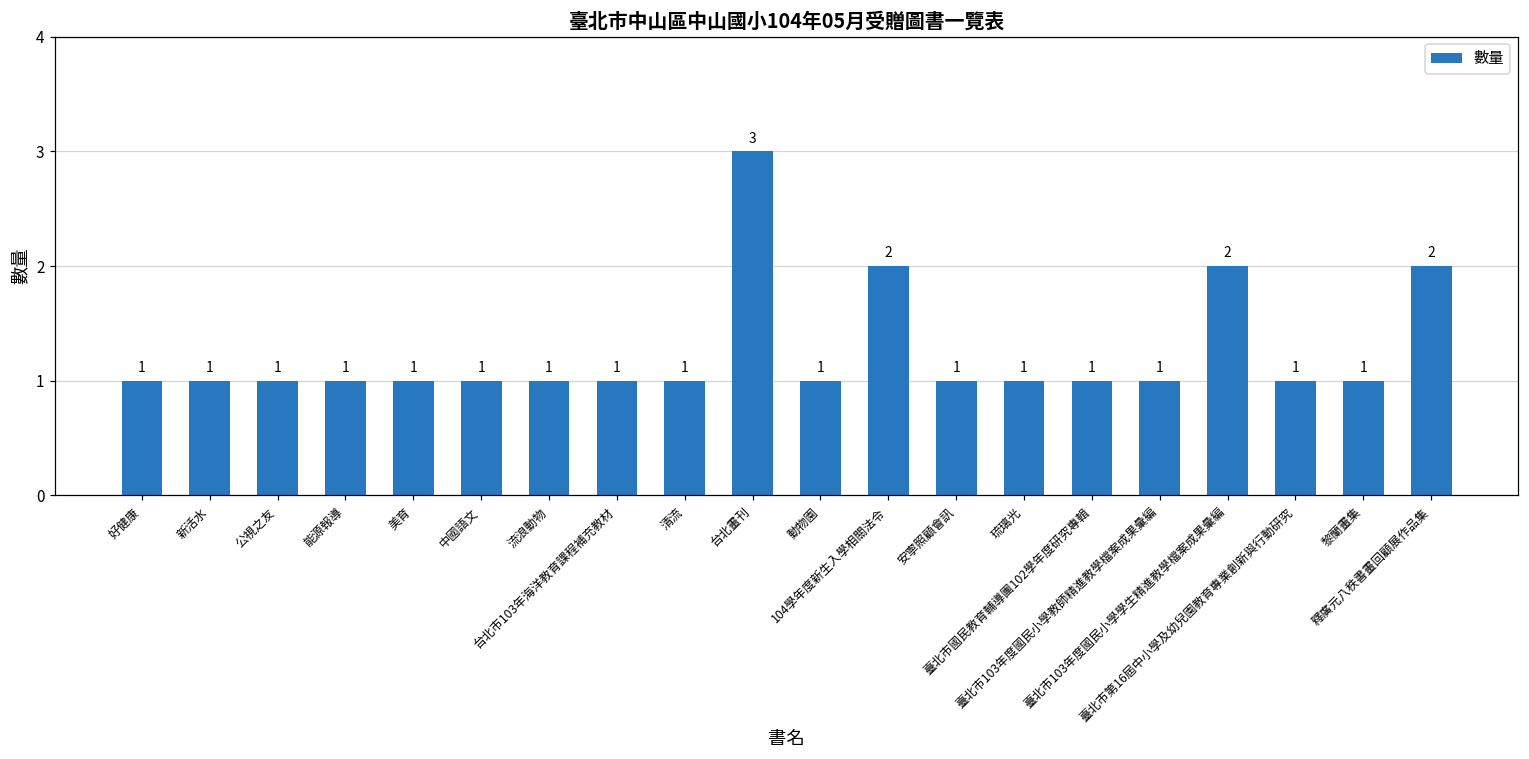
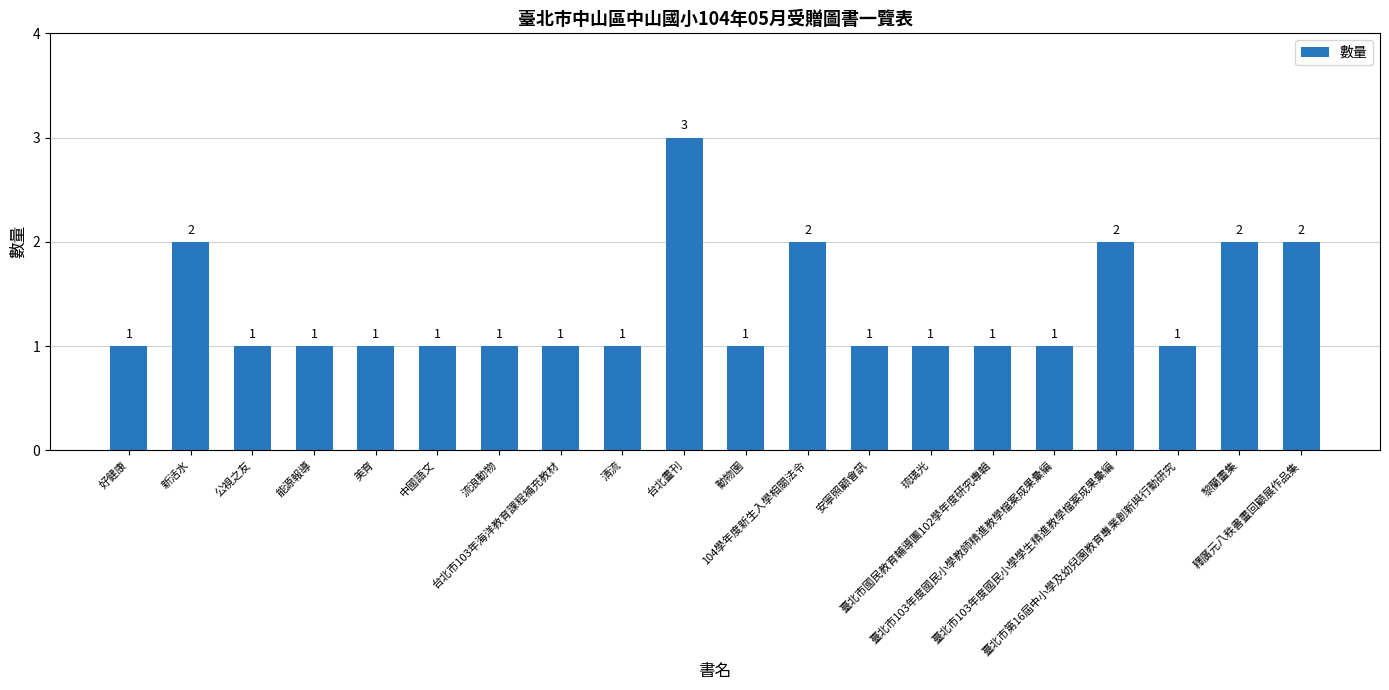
新活水: 1 -> 2
黎蘭畫集: 1 -> 2
